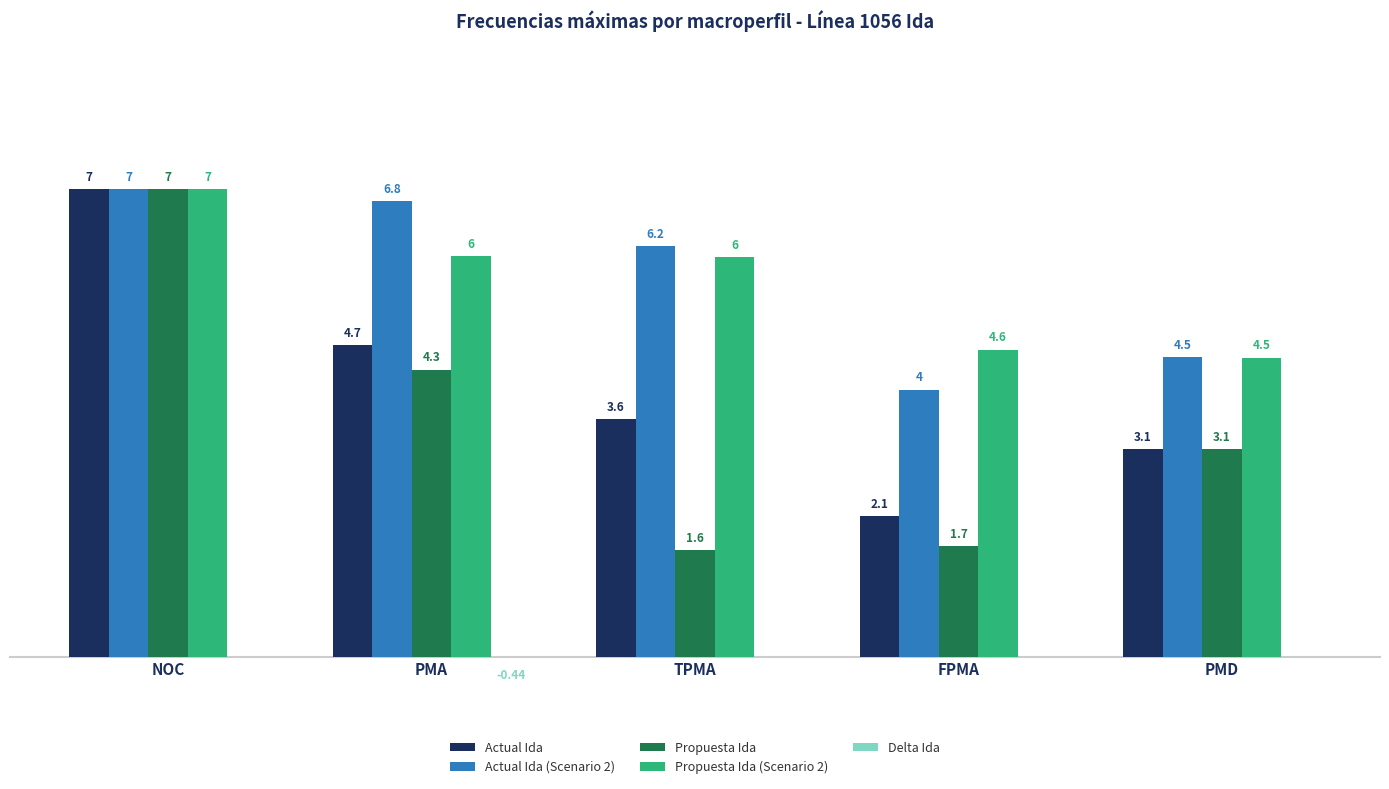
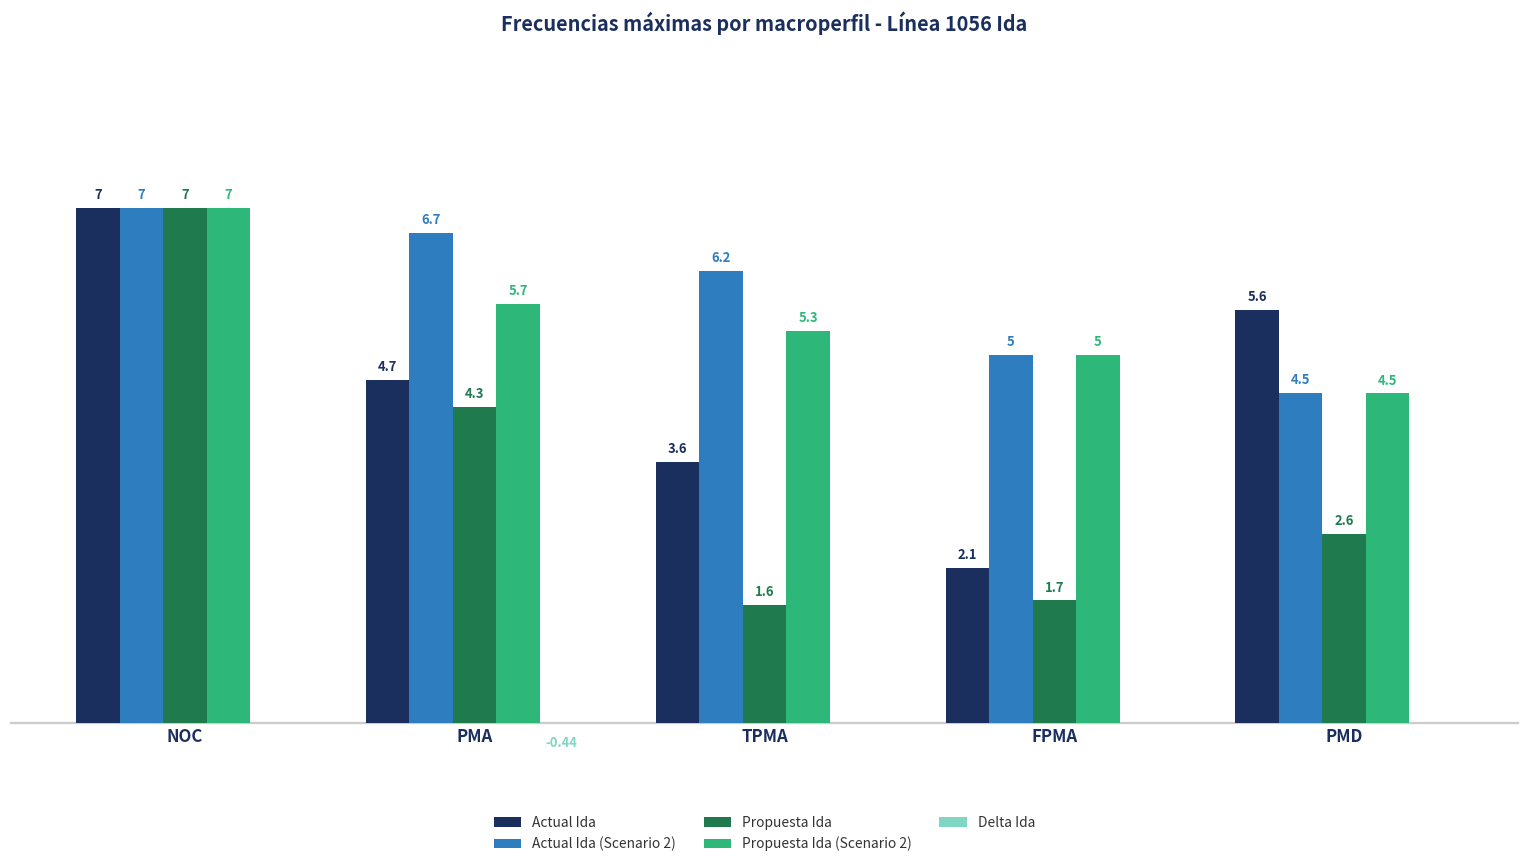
Actual Ida (Scenario 2), PMA: 6.8 -> 6.7
Propuesta Ida (Scenario 2), PMA: 6 -> 5.7
Propuesta Ida (Scenario 2), TPMA: 6 -> 5.3
Actual Ida (Scenario 2), FPMA: 4 -> 5
Propuesta Ida (Scenario 2), FPMA: 4.6 -> 5
Actual Ida, PMD: 3.1 -> 5.6
Propuesta Ida, PMD: 3.1 -> 2.6
